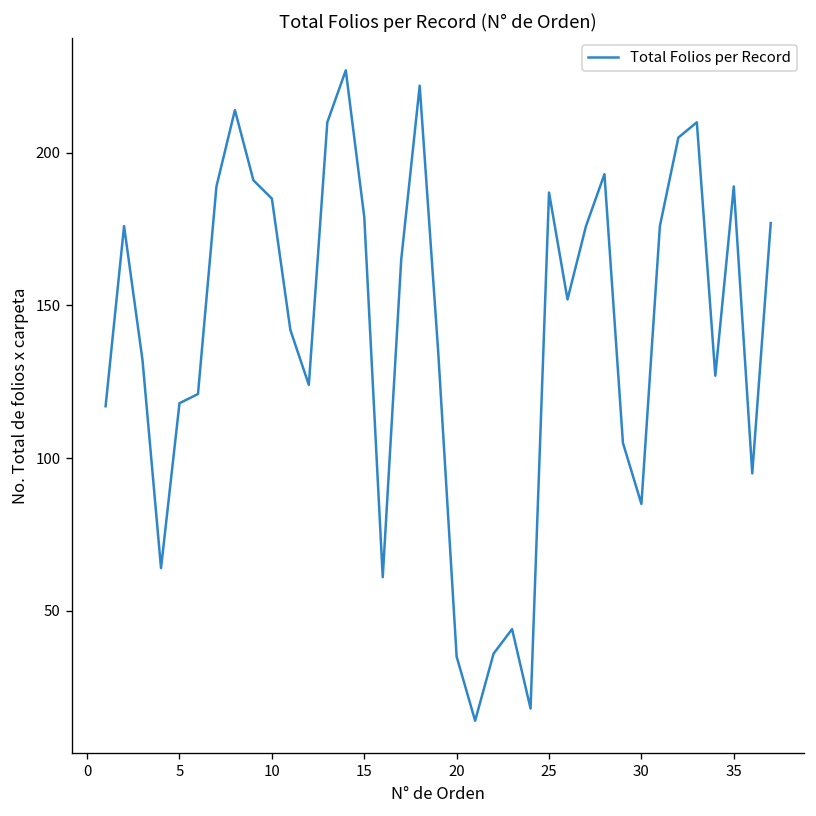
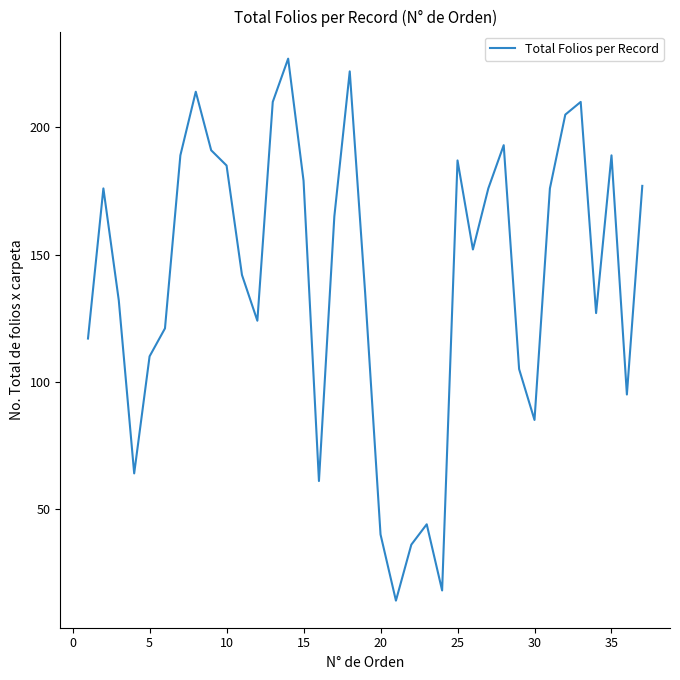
5: 118 -> 110
20: 35 -> 40
